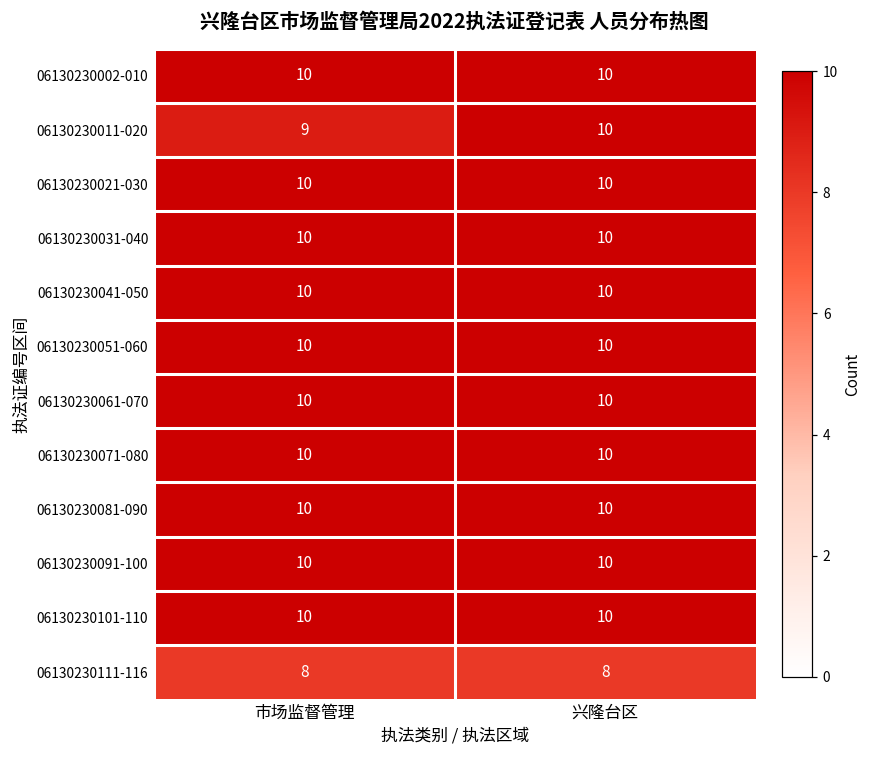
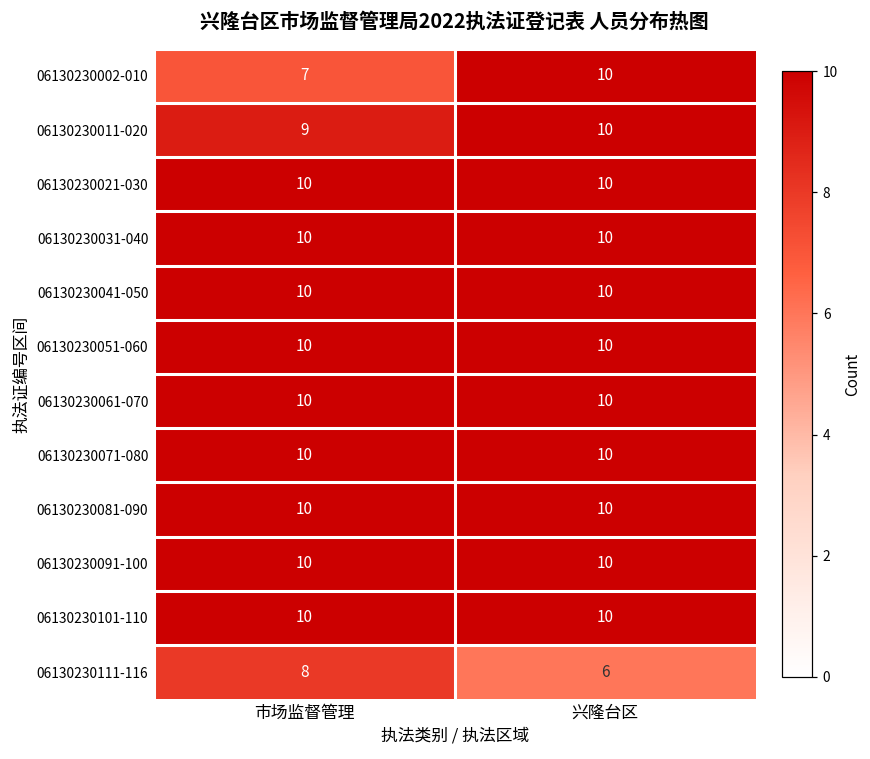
06130230002-010, 市场监督管理: 10 -> 7
06130230111-116, 兴隆台区: 8 -> 6
